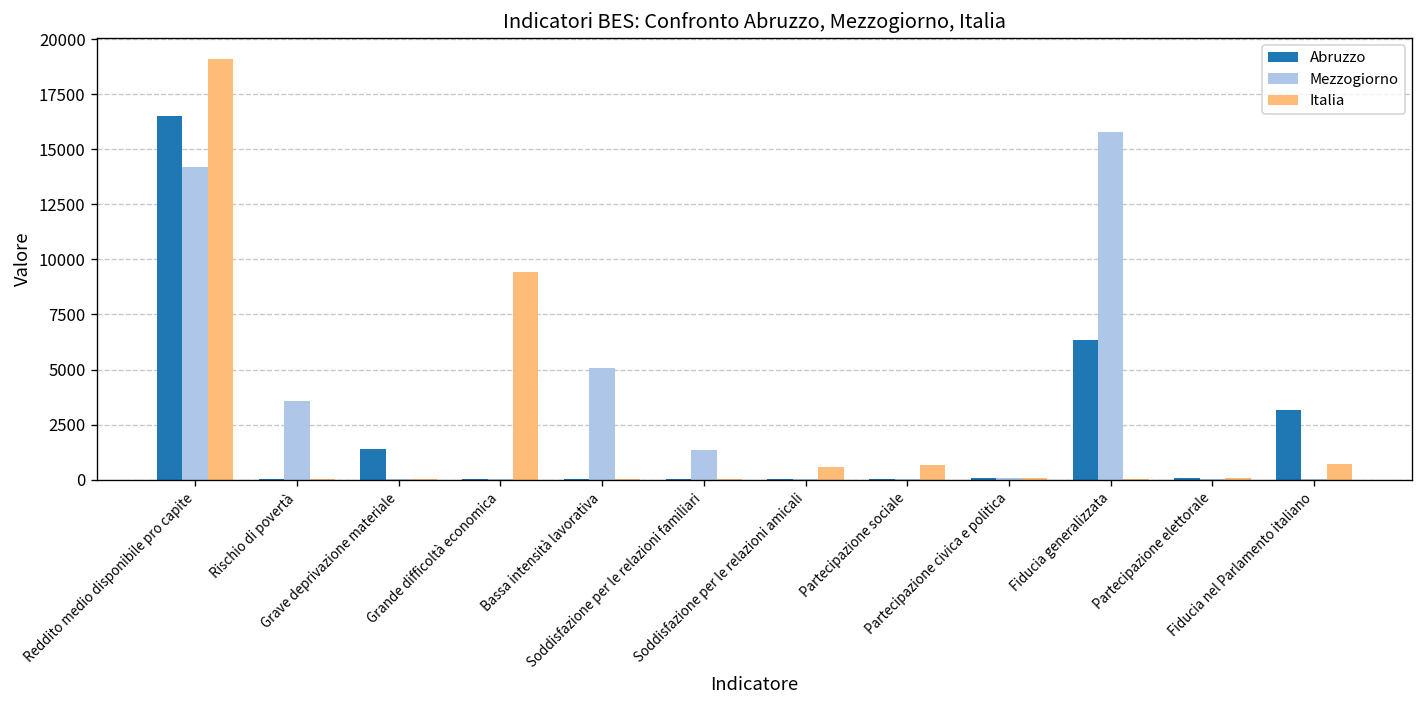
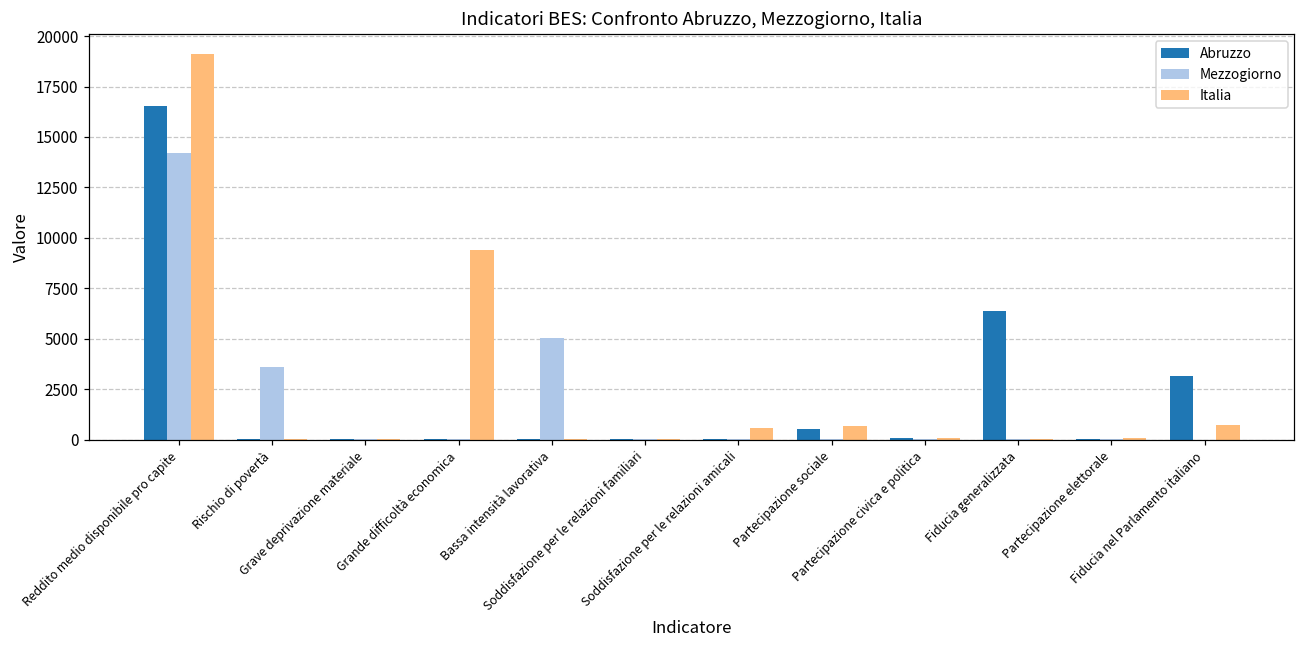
Abruzzo, Grave deprivazione materiale: 1400 -> 0
Mezzogiorno, Soddisfazione per le relazioni familiari: 1300 -> 0
Abruzzo, Partecipazione sociale: 0 -> 500
Mezzogiorno, Fiducia generalizzata: 15800 -> 0
